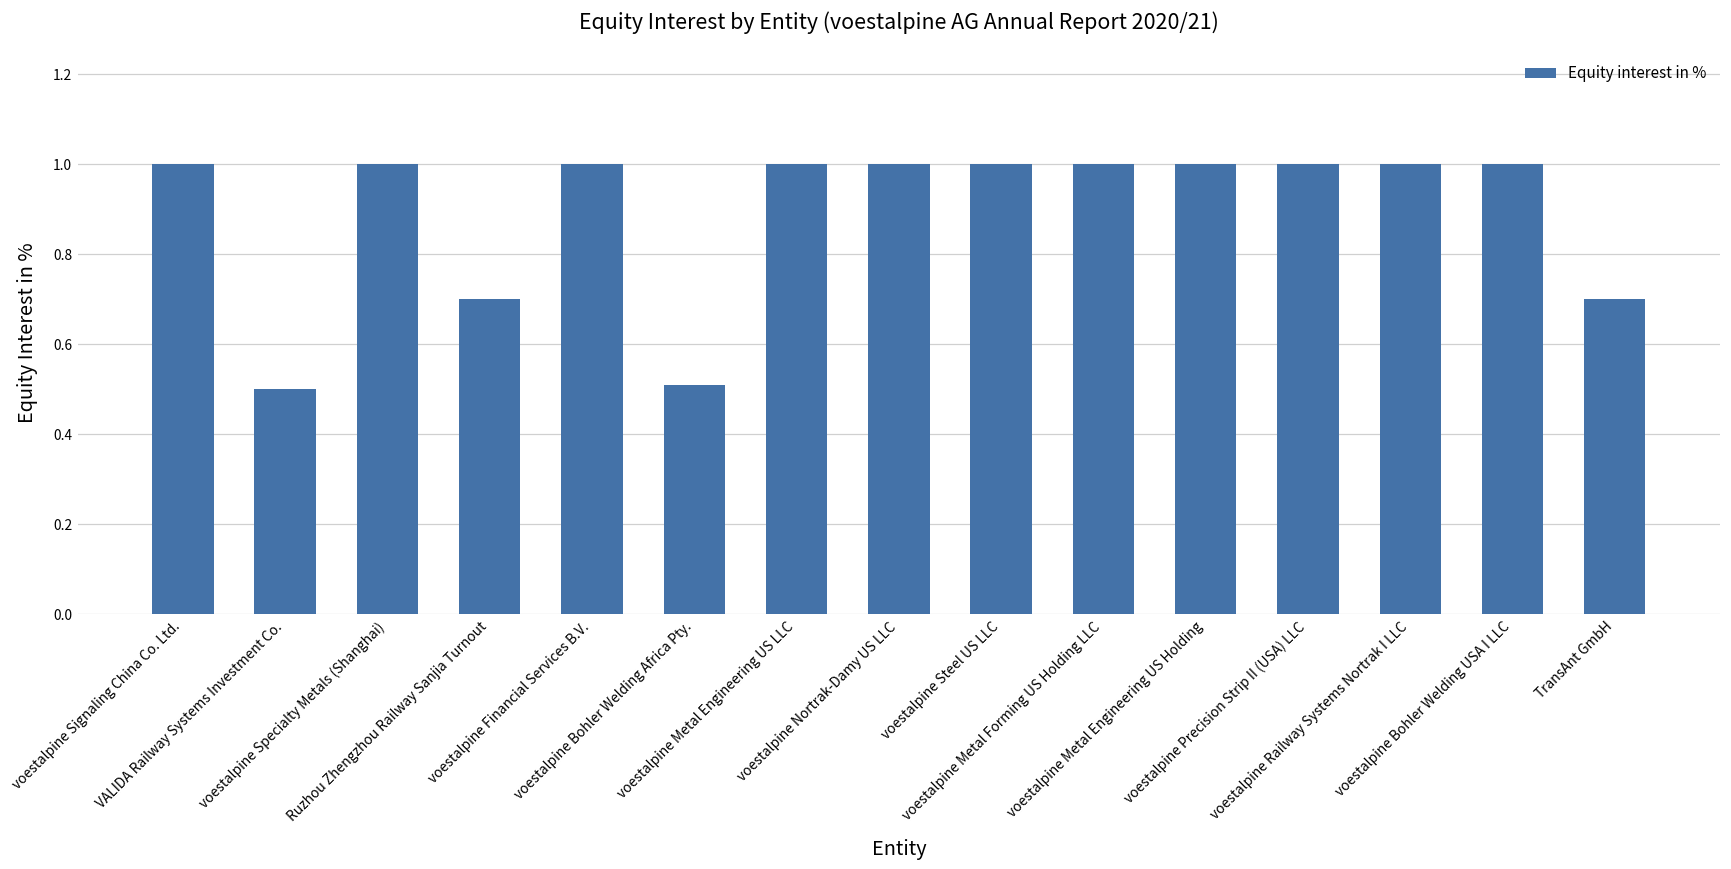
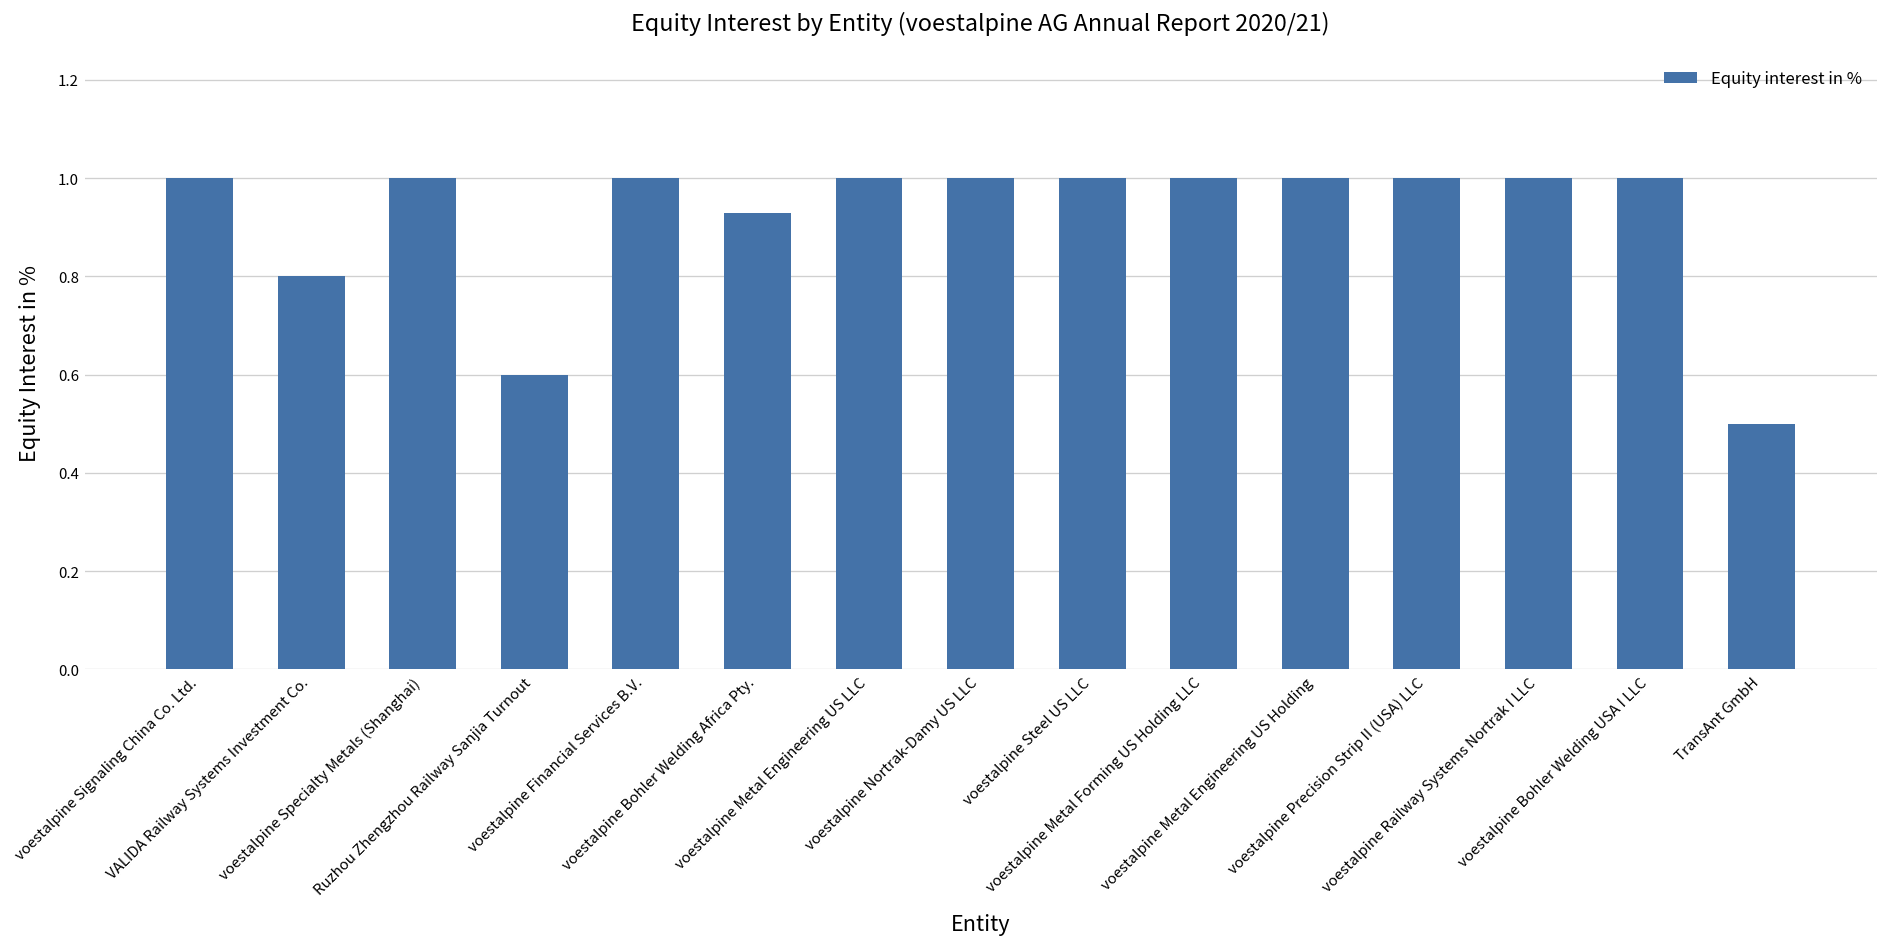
VALIDA Railway Systems Investment Co.: 0.5 -> 0.8
Ruzhou Zhengzhou Railway Sanjia Turnout: 0.7 -> 0.6
voestalpine Bohler Welding Africa Pty.: 0.51 -> 0.93
TransAnt GmbH: 0.7 -> 0.5
